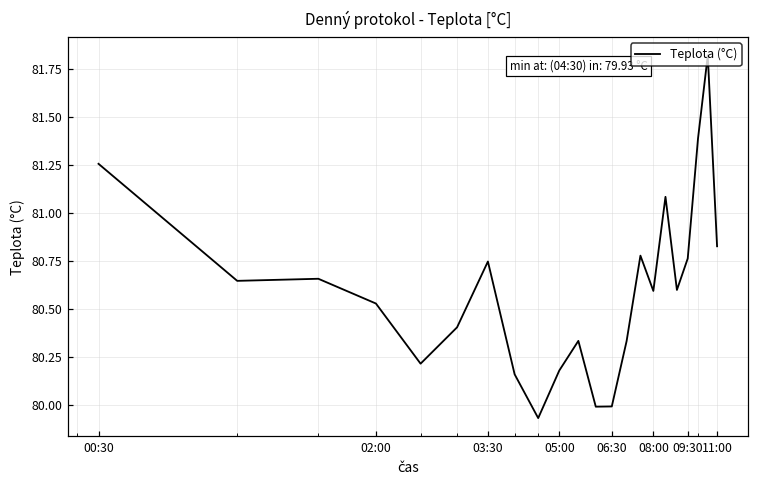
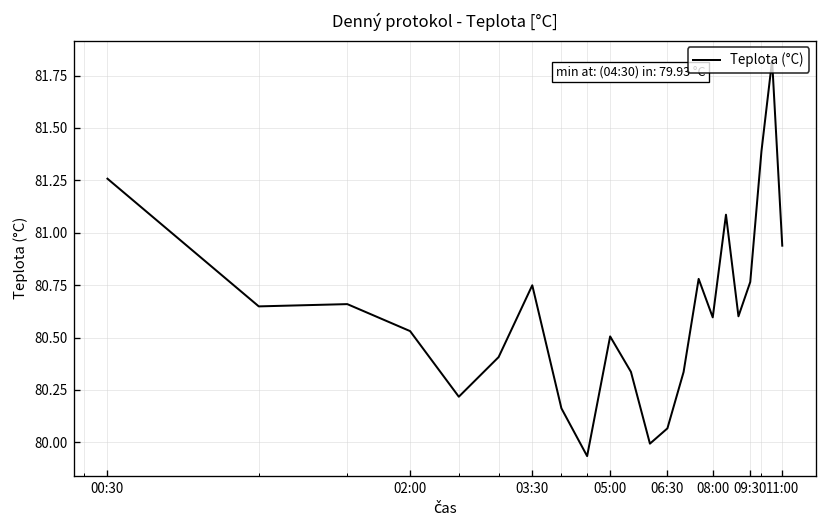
05:00: 80.18 -> 80.51
06:30: 79.99 -> 80.07
11:00: 80.83 -> 80.94
